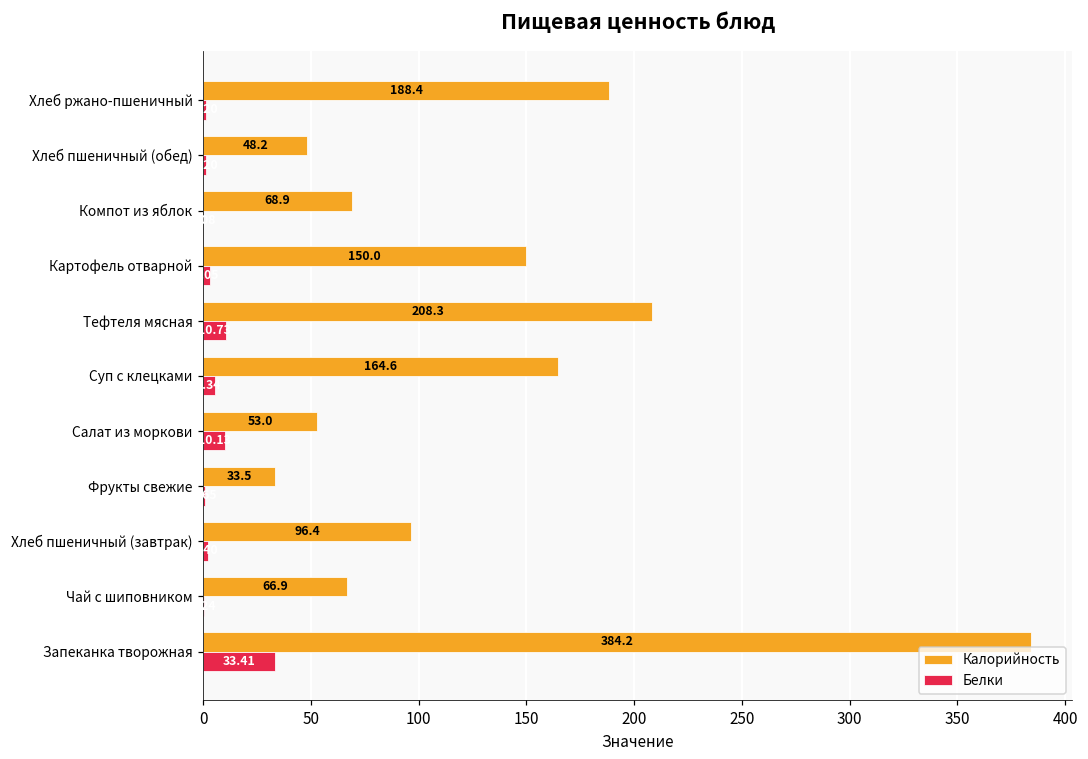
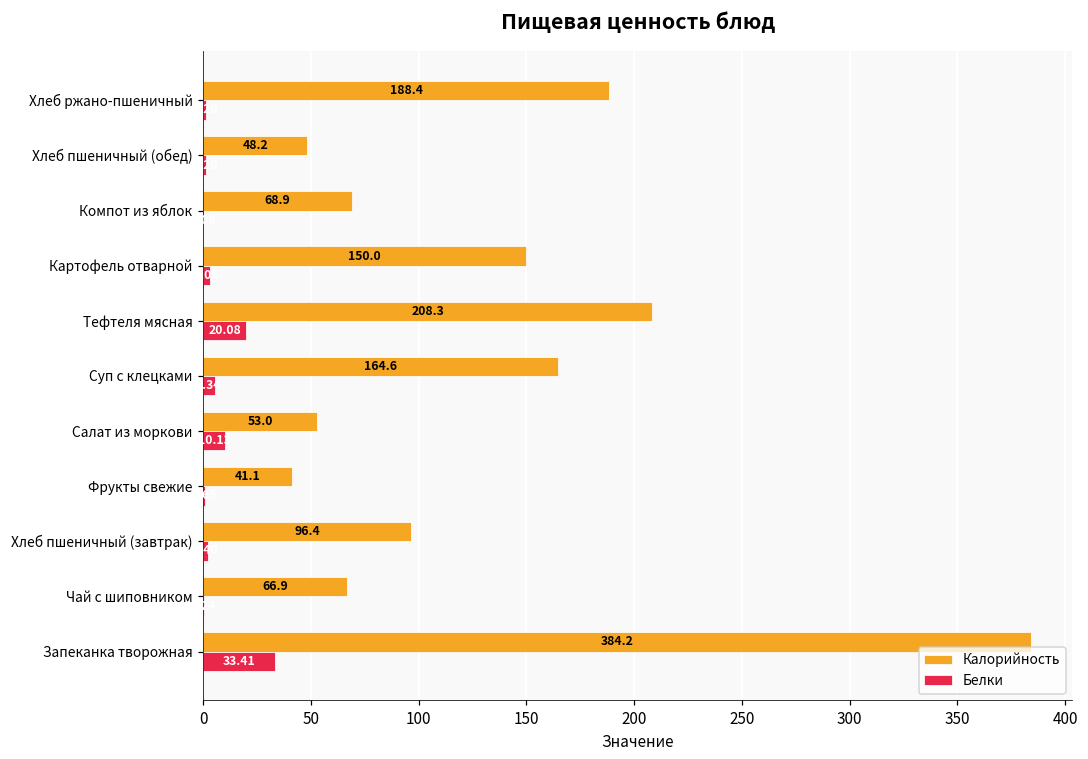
Белки, Тефтеля мясная: 10.73 -> 20.08
Калорийность, Фрукты свежие: 33.5 -> 41.1
